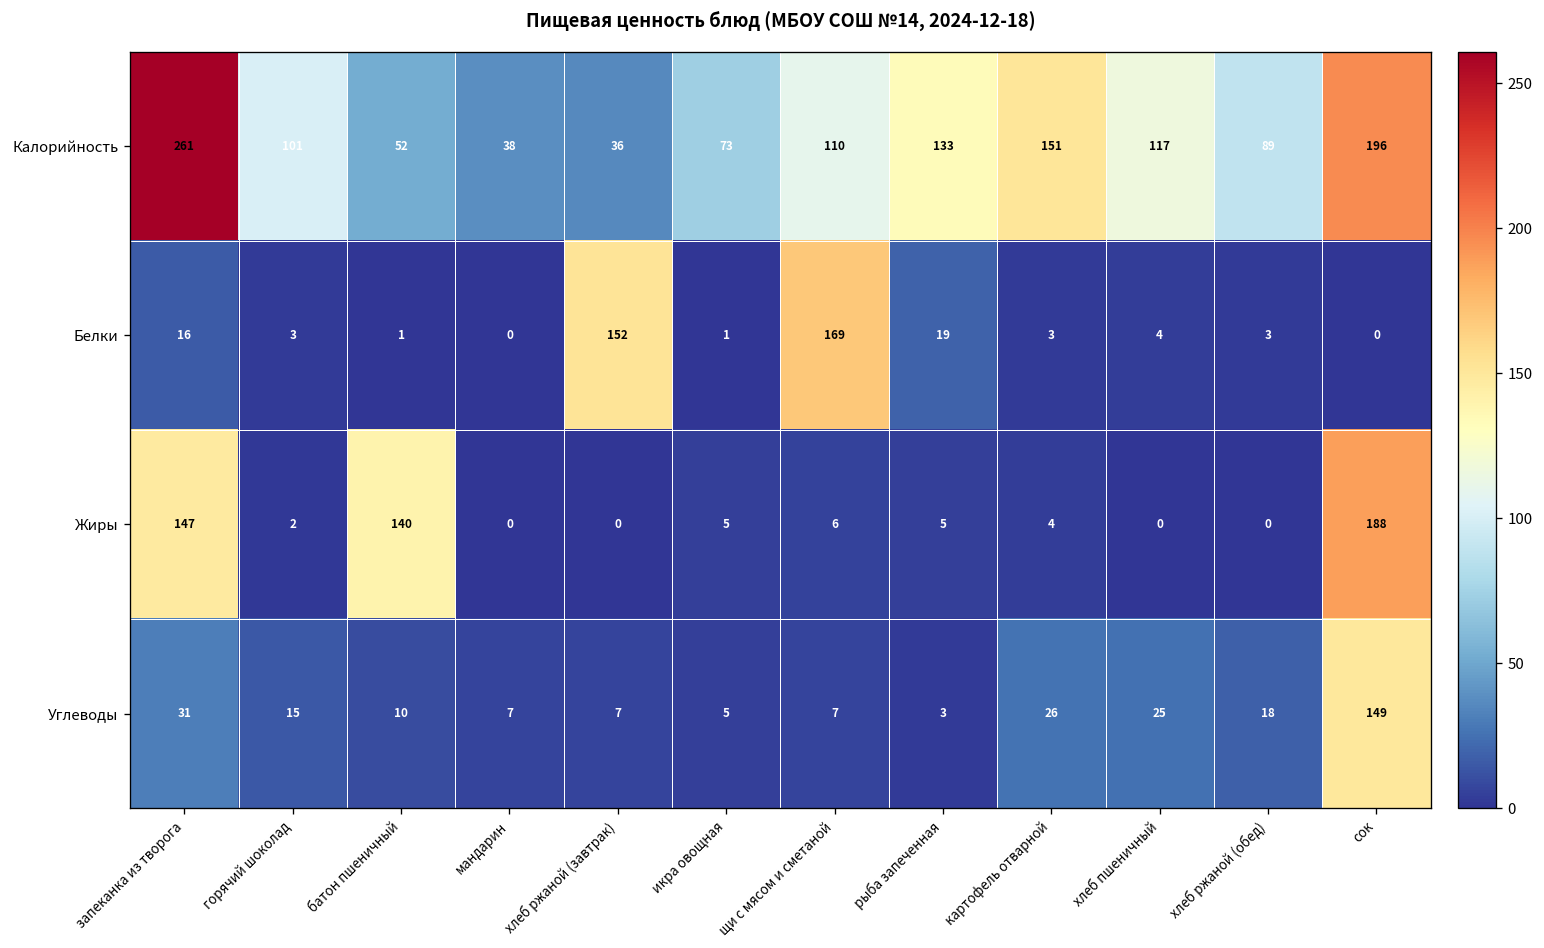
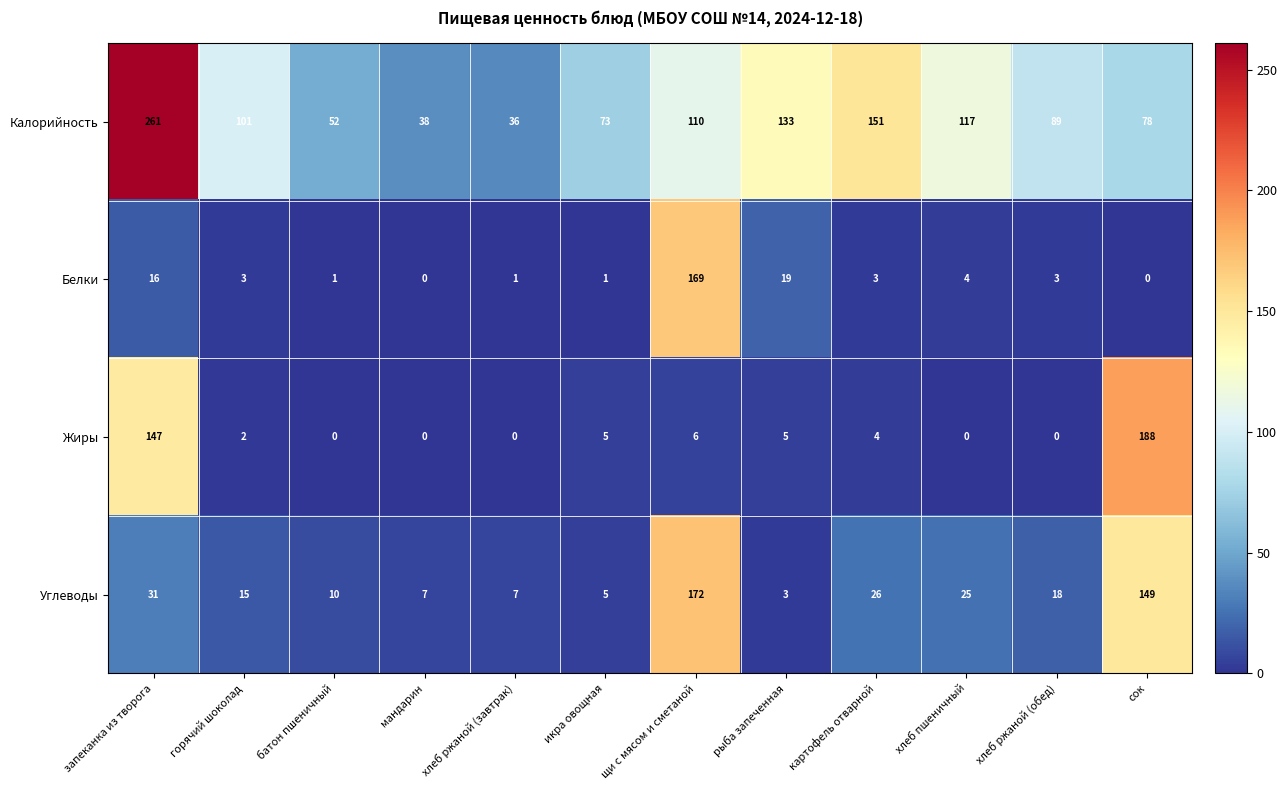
Калорийность, сок: 196 -> 78
Белки, хлеб ржаной (завтрак): 152 -> 1
Жиры, батон пшеничный: 140 -> 0
Углеводы, щи с мясом и сметаной: 7 -> 172
